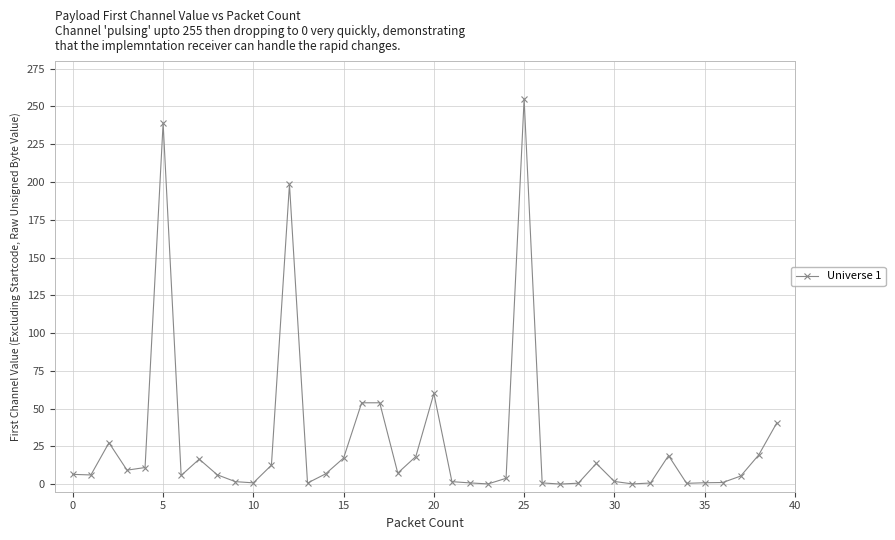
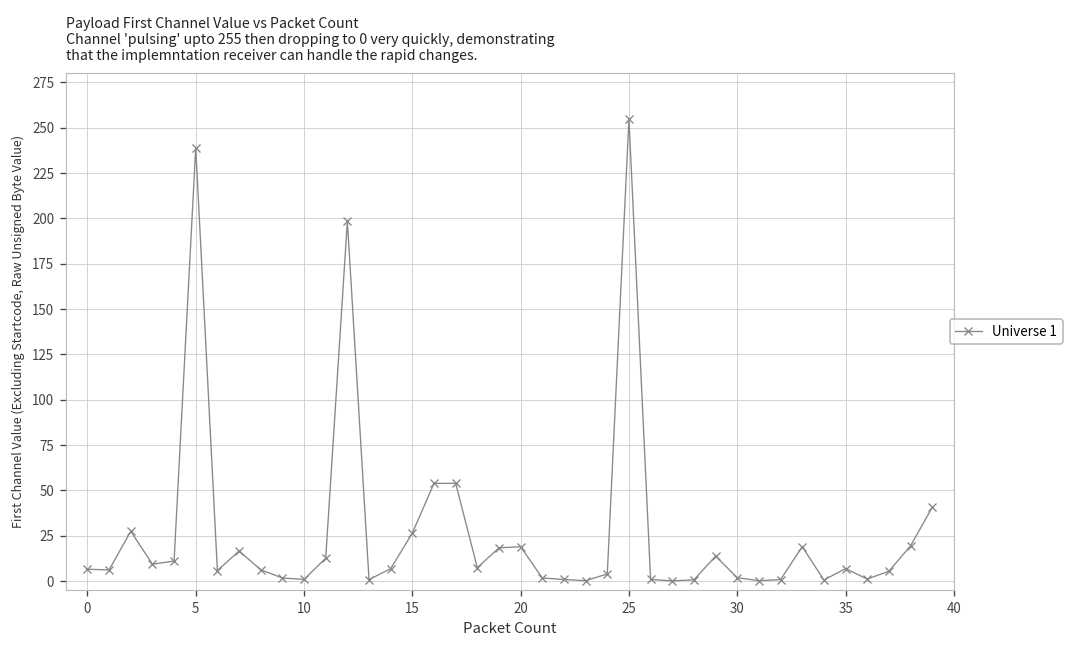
15: 17 -> 26
20: 60 -> 19
35: 1 -> 7
